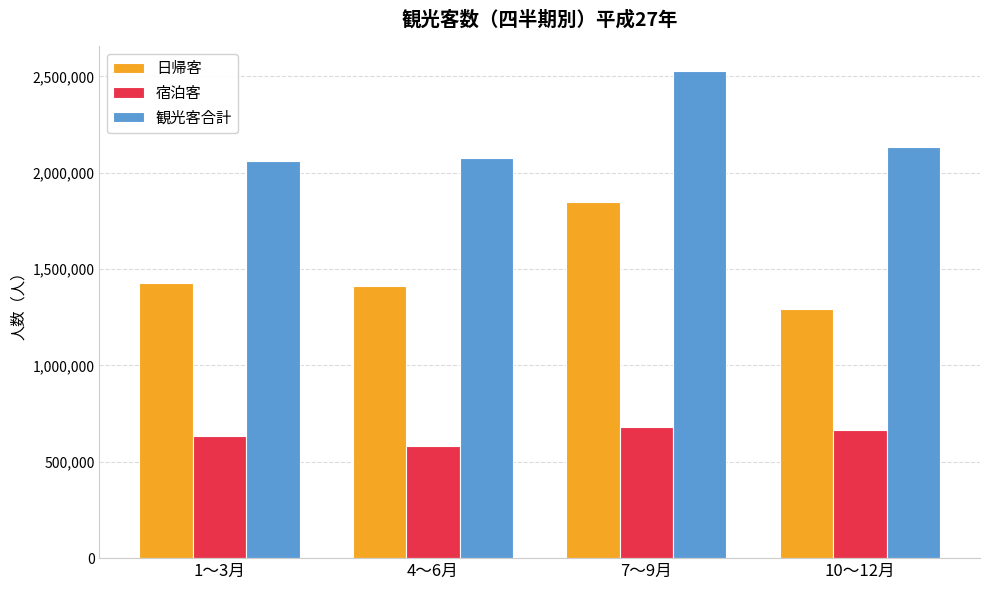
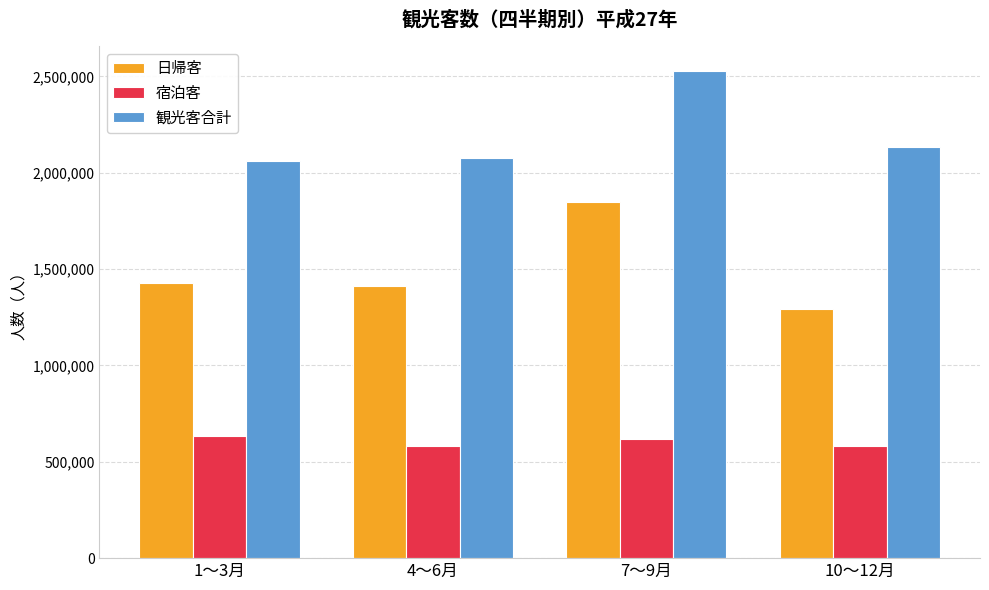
宿泊客, 7～9月: 680,000 -> 620,000
宿泊客, 10～12月: 660,000 -> 580,000
